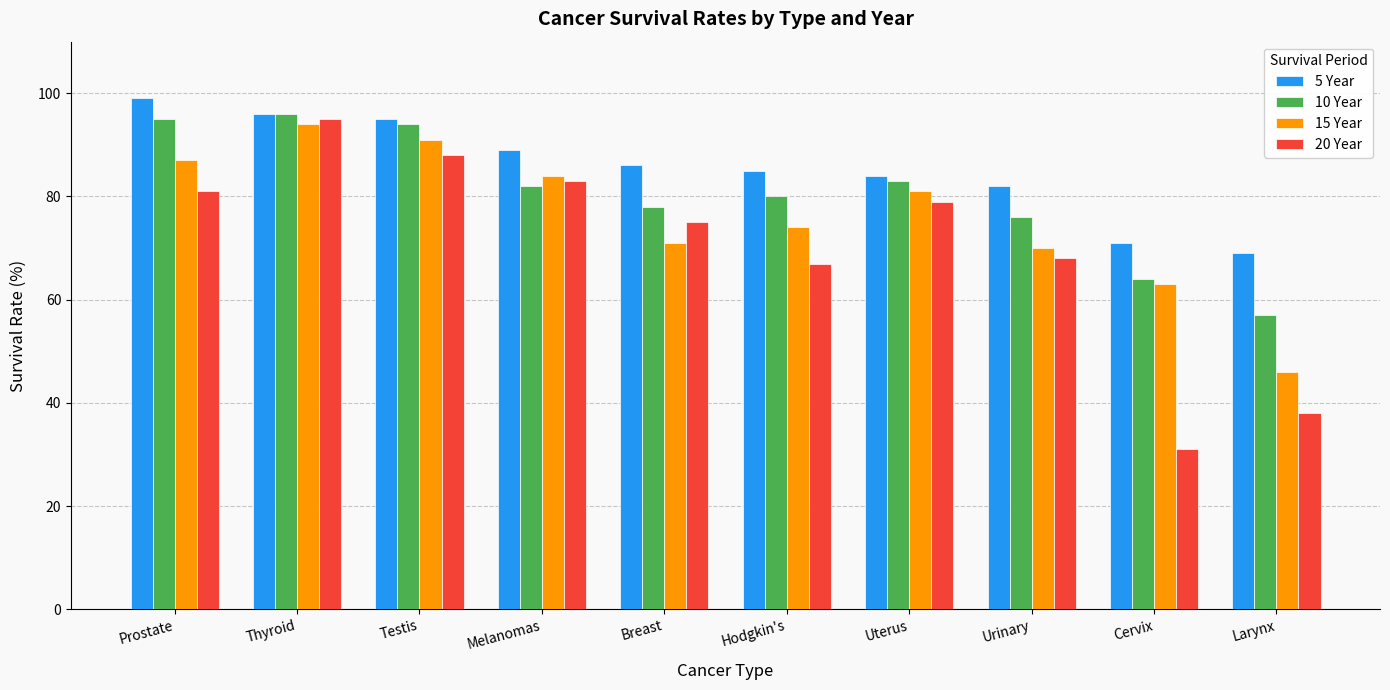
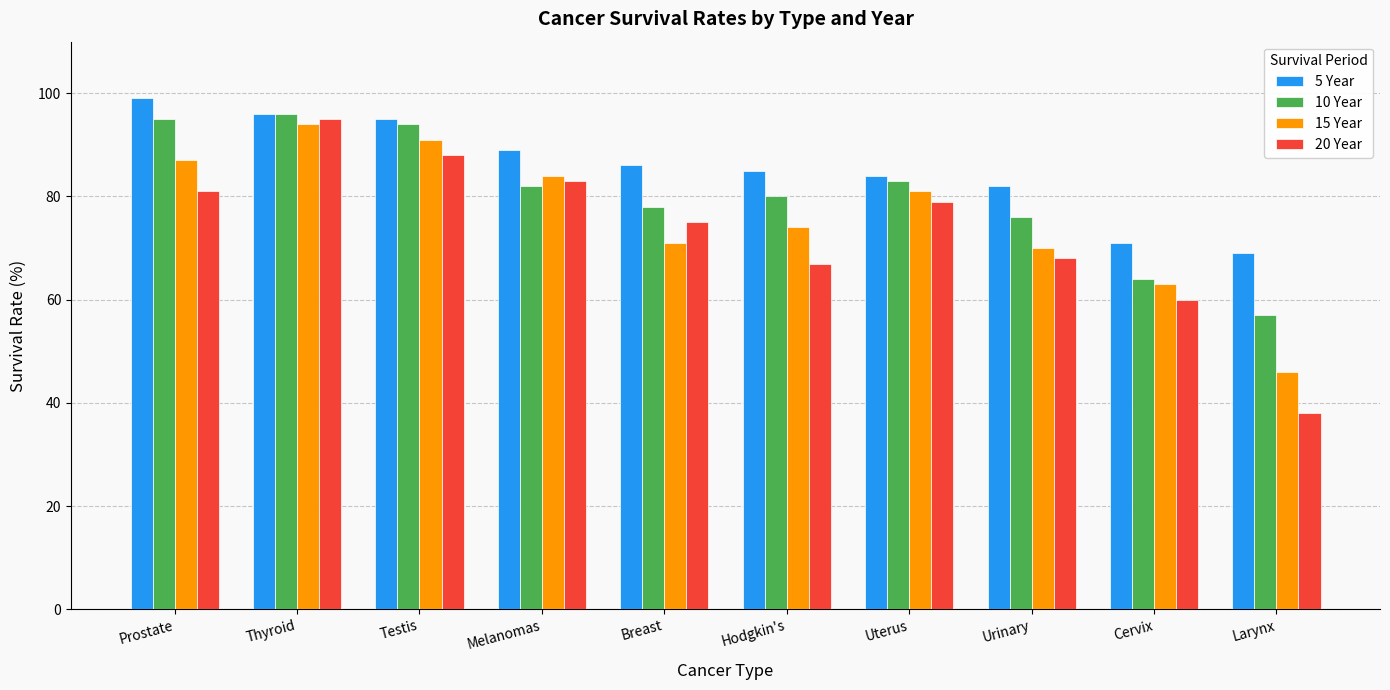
20 Year, Cervix: 31 -> 60
